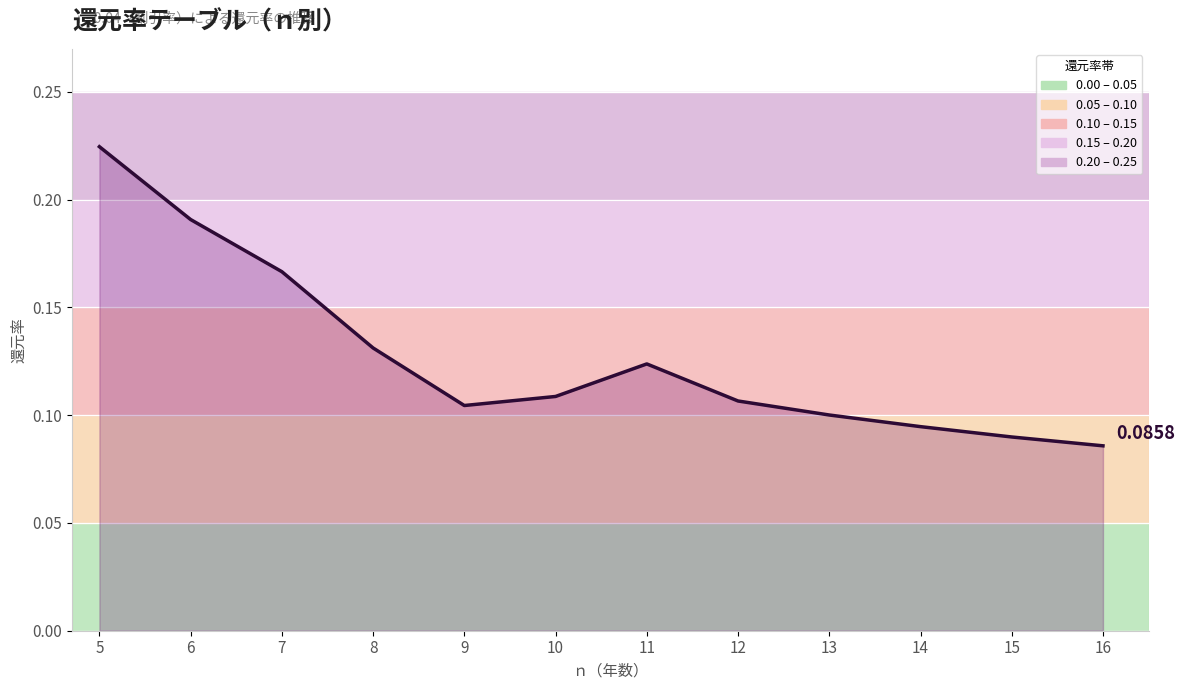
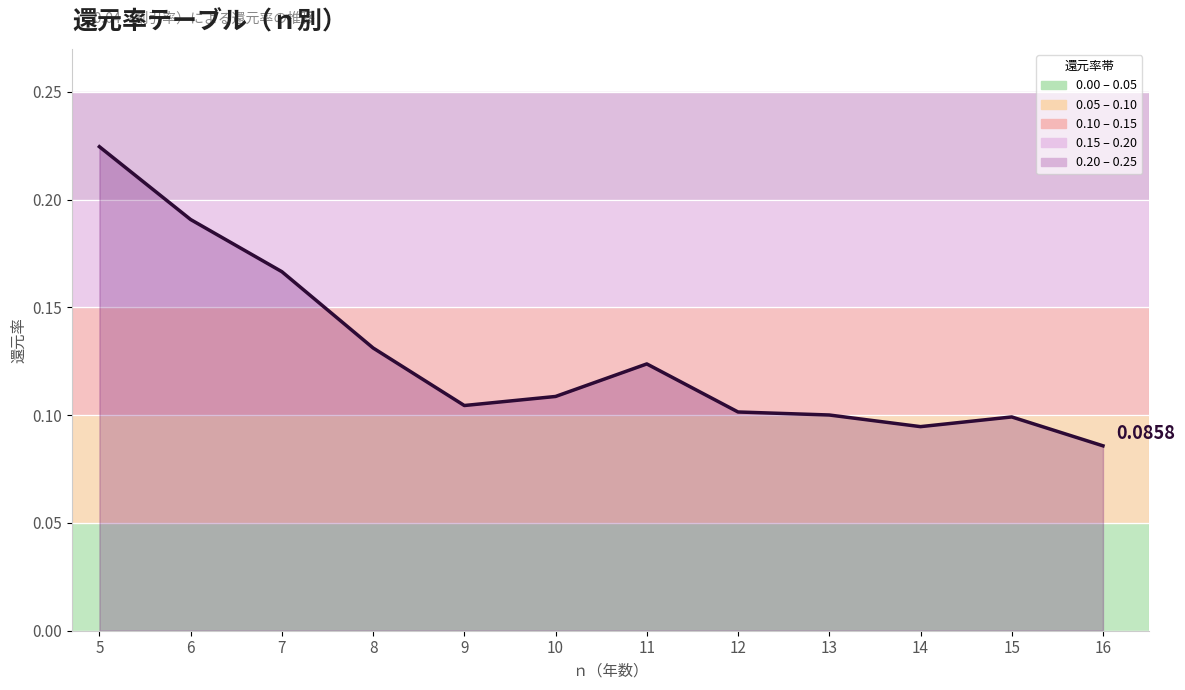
12: 0.107 -> 0.102
15: 0.090 -> 0.099
